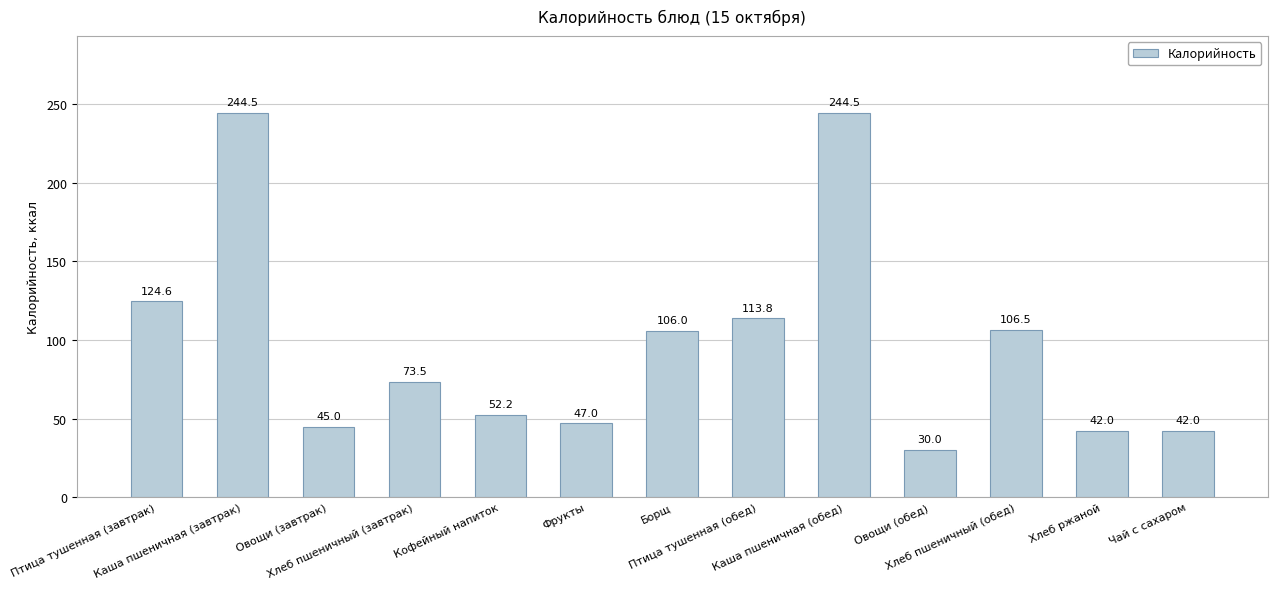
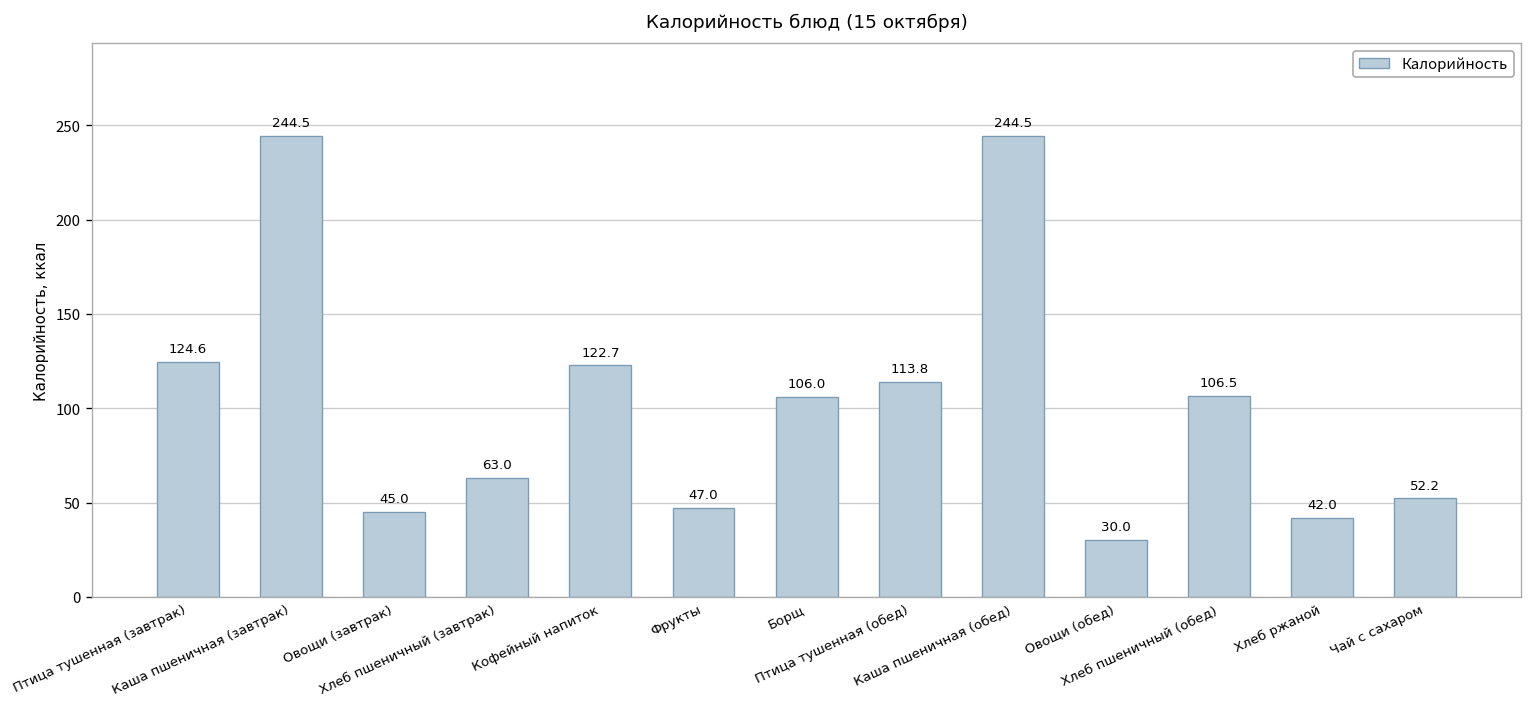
Хлеб пшеничный (завтрак): 73.5 -> 63.0
Кофейный напиток: 52.2 -> 122.7
Чай с сахаром: 42.0 -> 52.2
